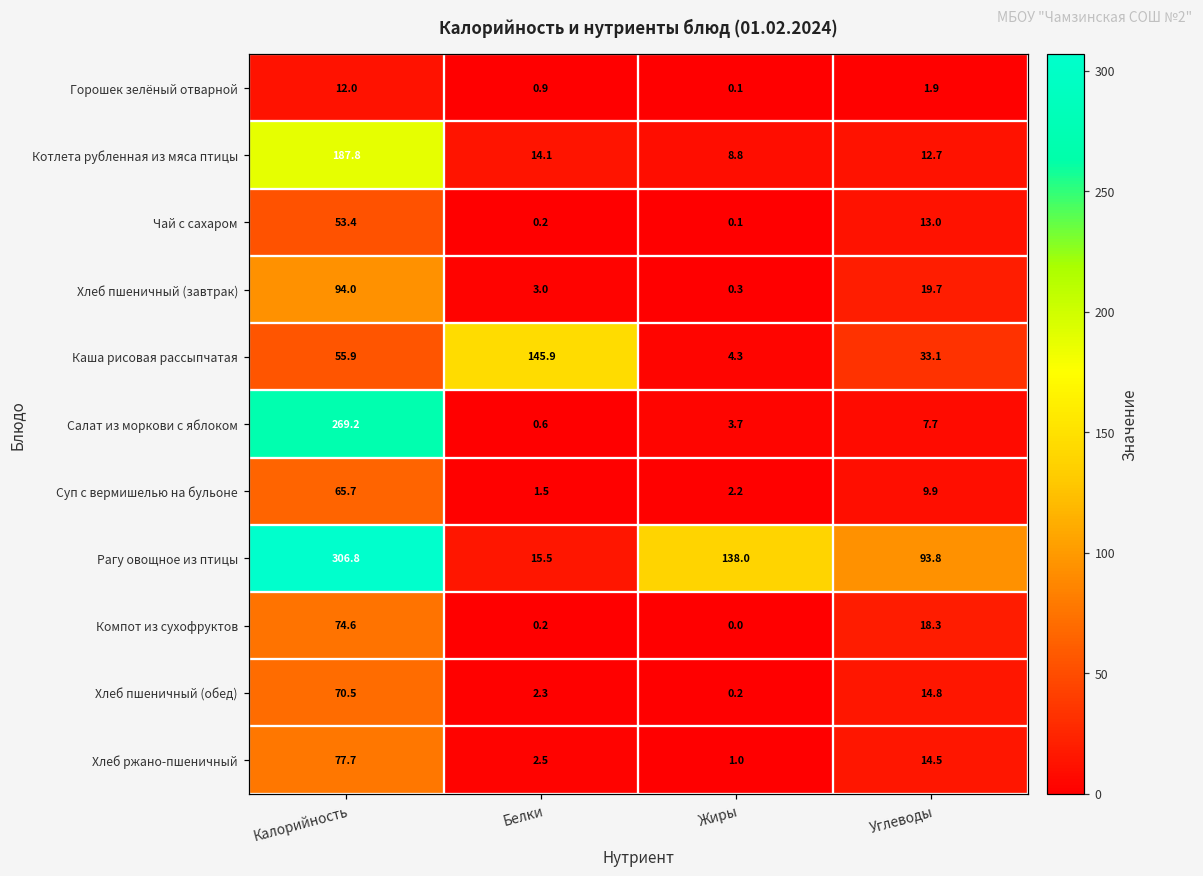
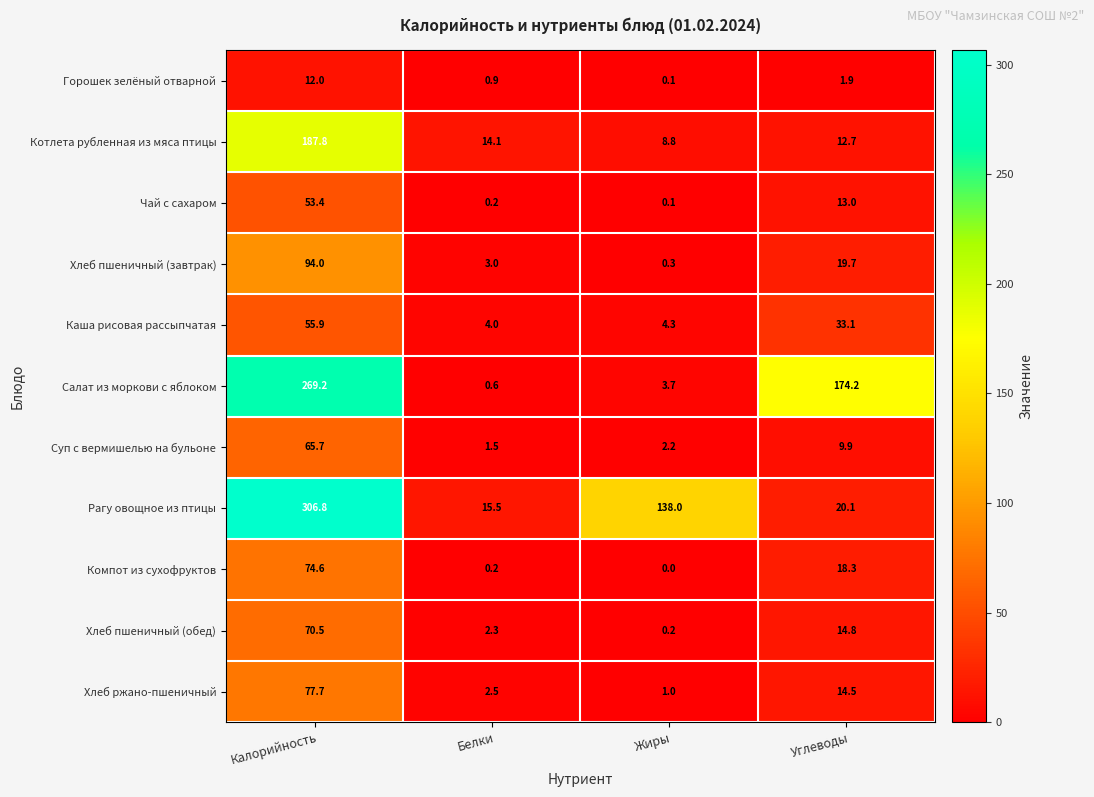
Каша рисовая рассыпчатая, Белки: 145.9 -> 4.0
Салат из моркови с яблоком, Углеводы: 7.7 -> 174.2
Рагу овощное из птицы, Углеводы: 93.8 -> 20.1
